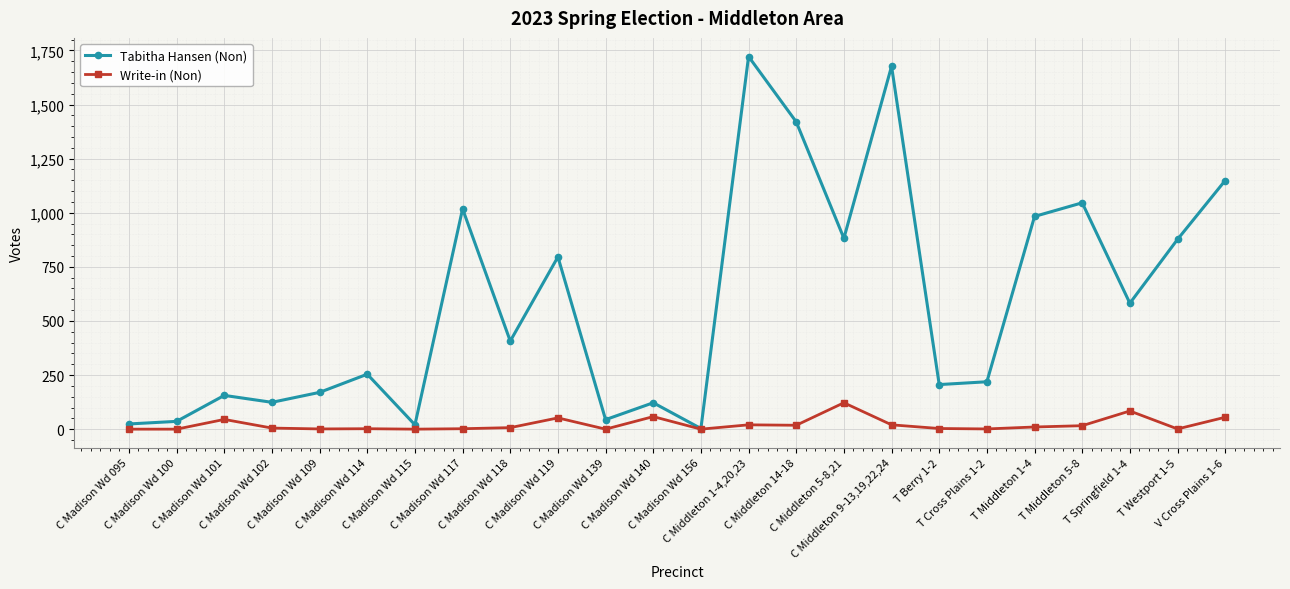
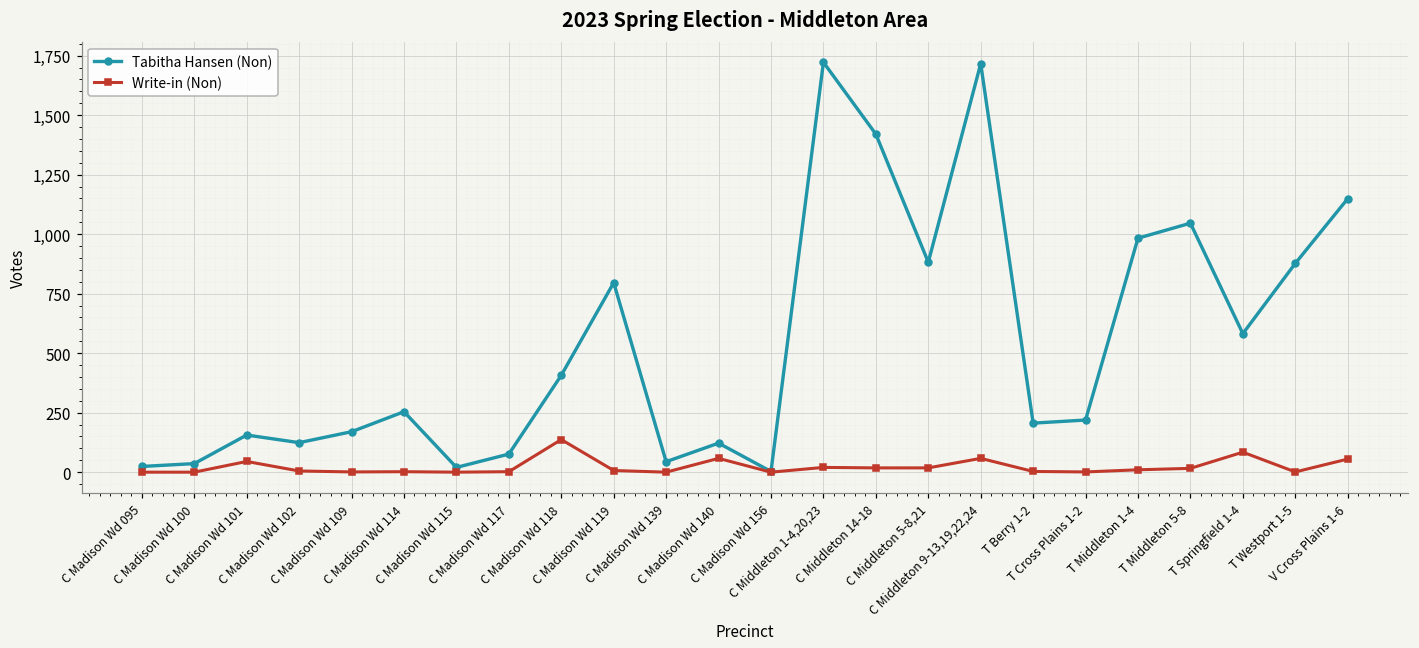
Tabitha Hansen (Non), C Madison Wd 117: 1,020 -> 80
Write-in (Non), C Madison Wd 118: 10 -> 140
Write-in (Non), C Madison Wd 119: 50 -> 10
Write-in (Non), C Middleton 5-8,21: 120 -> 20
Tabitha Hansen (Non), C Middleton 9-13,19,22,24: 1,680 -> 1,720
Write-in (Non), C Middleton 9-13,19,22,24: 20 -> 60
